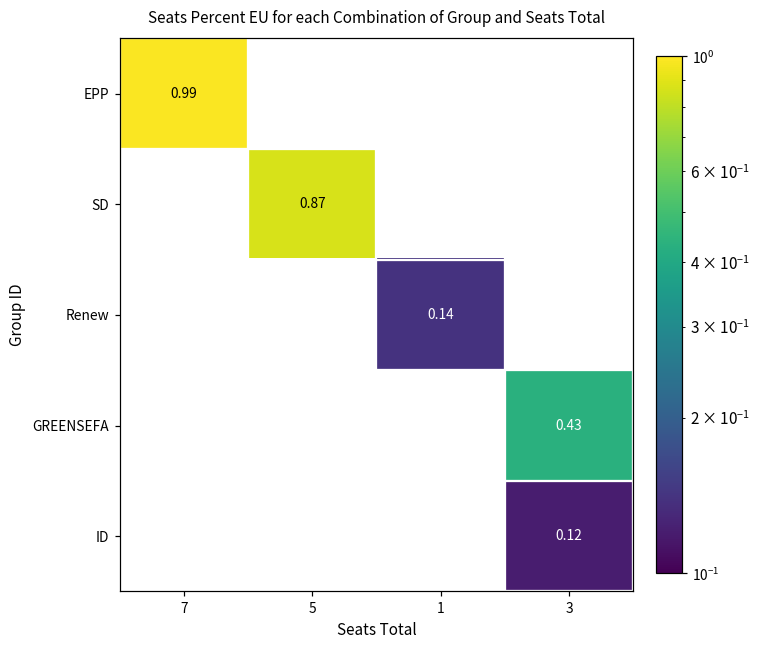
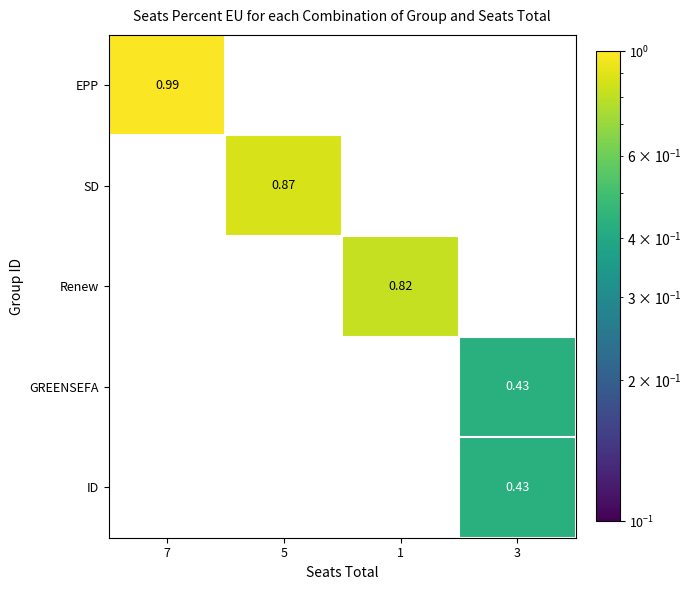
Renew, 1: 0.14 -> 0.82
ID, 3: 0.12 -> 0.43
